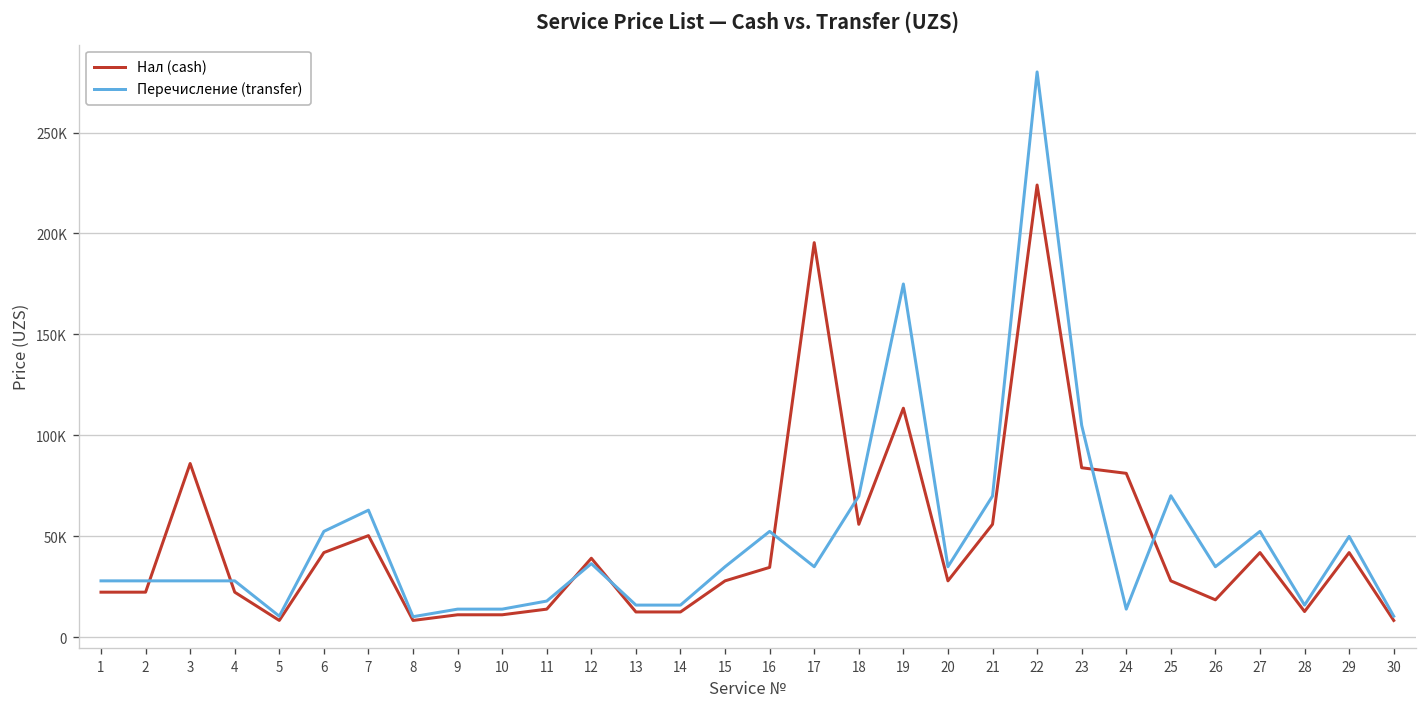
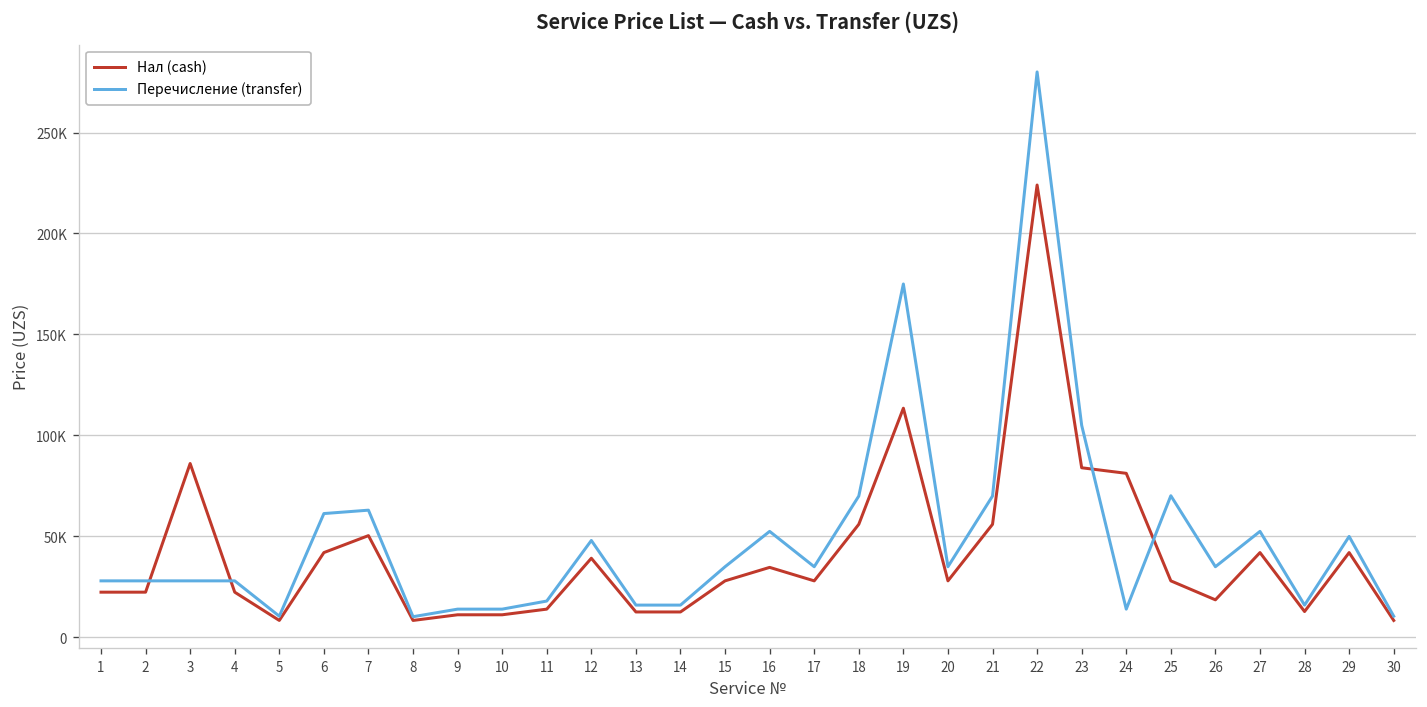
Перечисление (transfer), 6: 53000 -> 61000
Перечисление (transfer), 12: 37000 -> 48000
Нал (cash), 17: 195000 -> 28000
